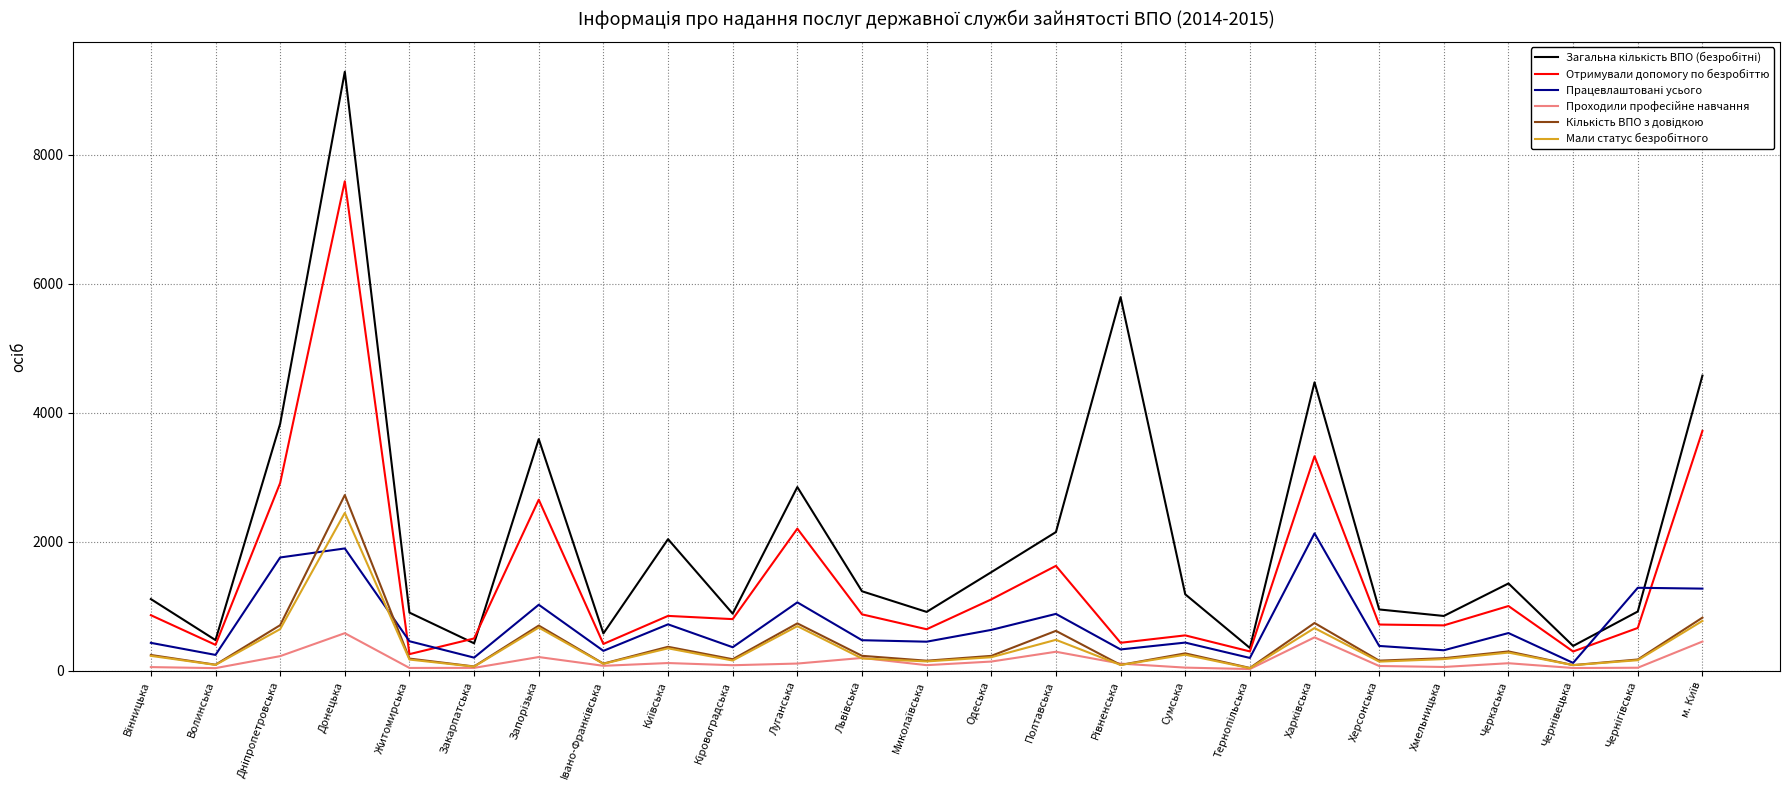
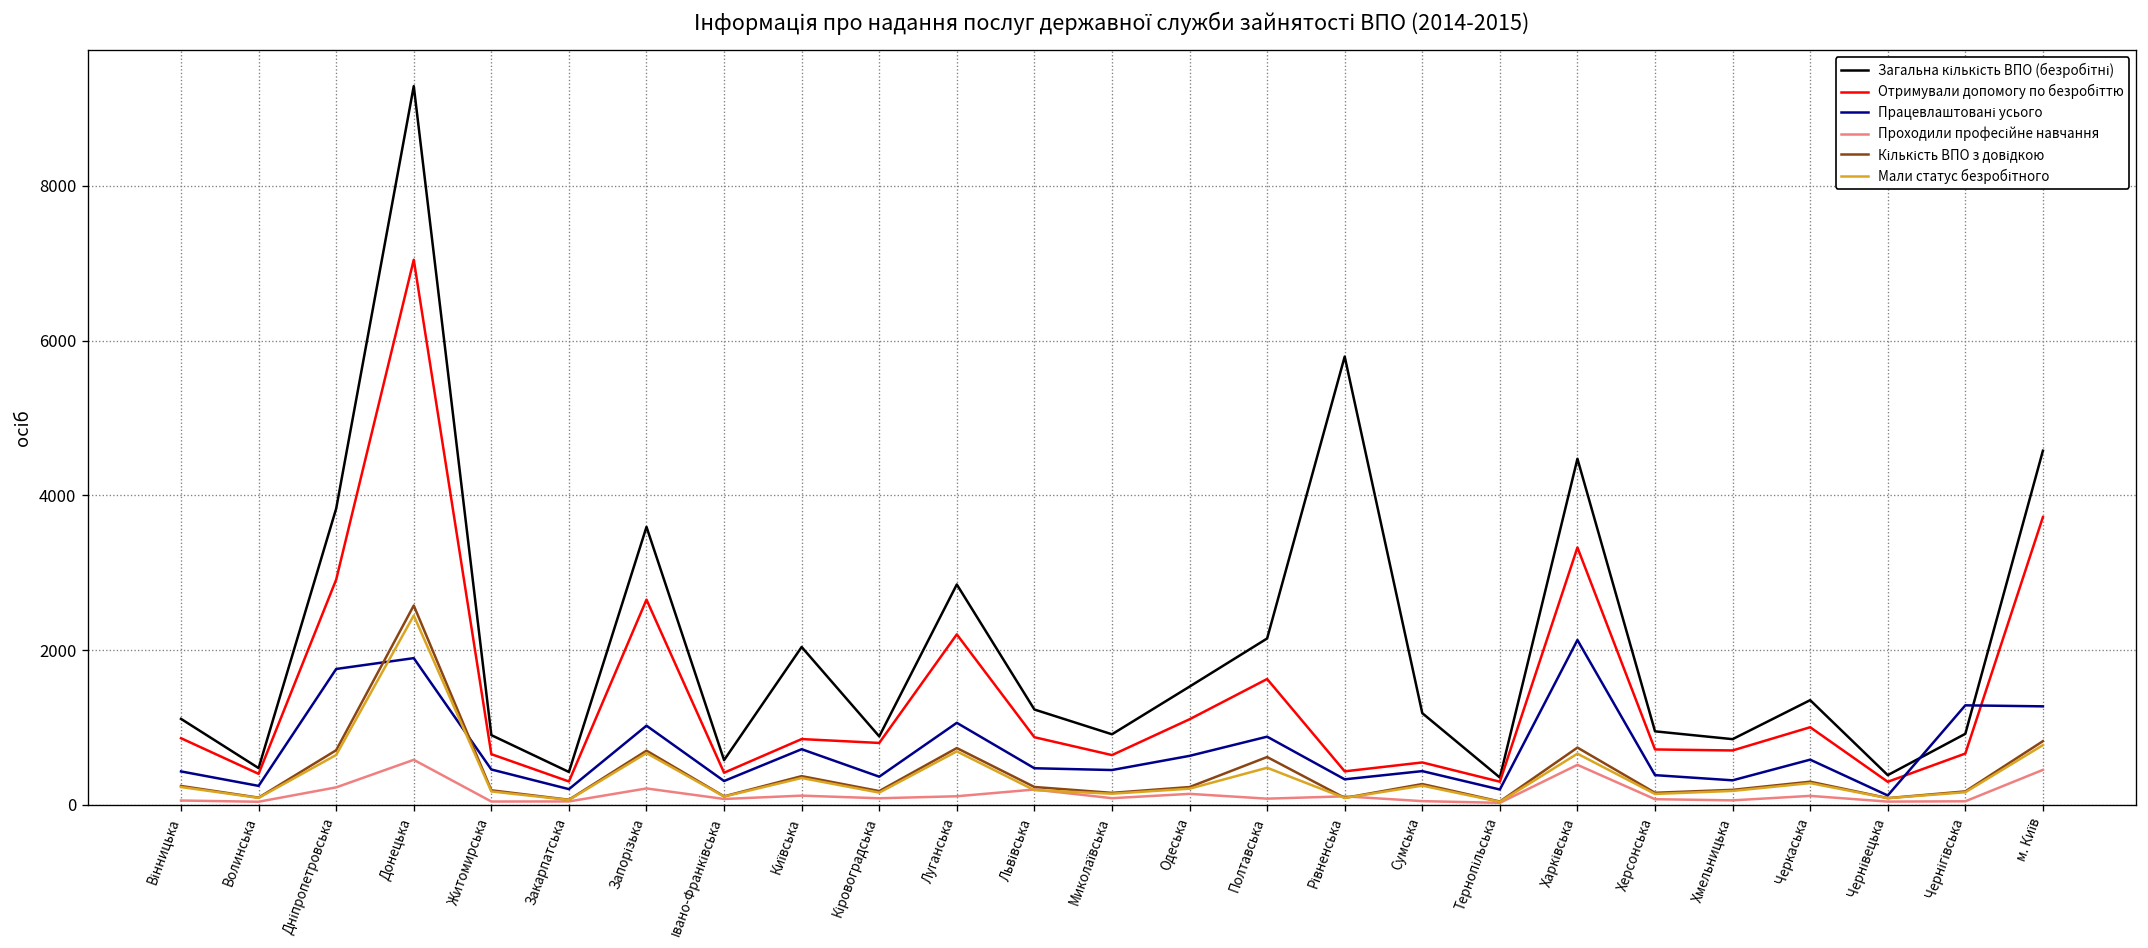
Отримували допомогу по безробіттю, Донецька: 7600 -> 7000
Кількість ВПО з довідкою, Донецька: 2700 -> 2600
Отримували допомогу по безробіттю, Житомирська: 300 -> 700
Отримували допомогу по безробіттю, Закарпатська: 500 -> 300
Проходили професійне навчання, Полтавська: 300 -> 100
